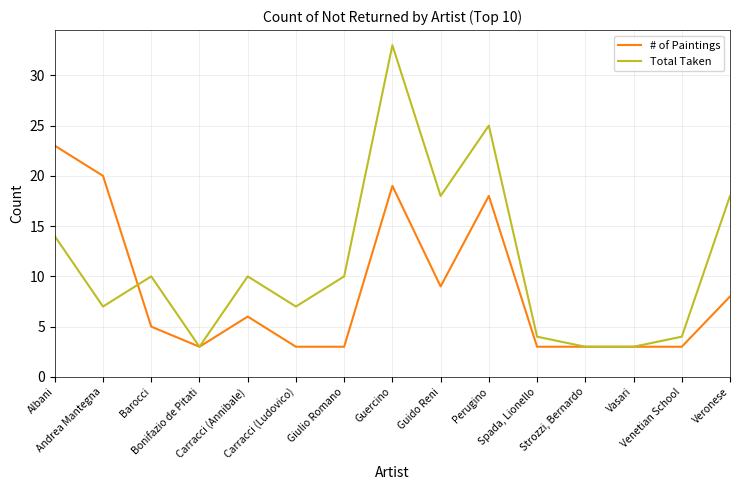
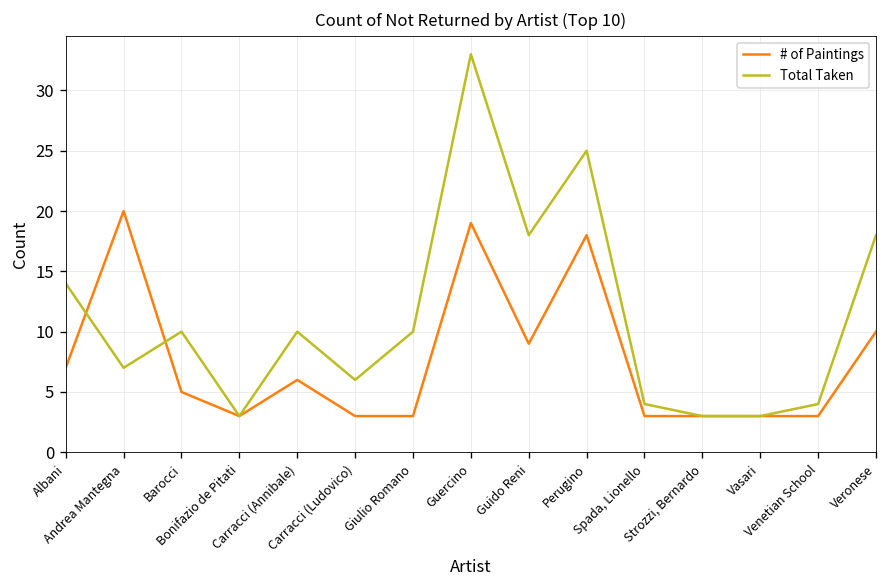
# of Paintings, Albani: 23 -> 7
Total Taken, Carracci (Ludovico): 7 -> 6
# of Paintings, Veronese: 8 -> 10
